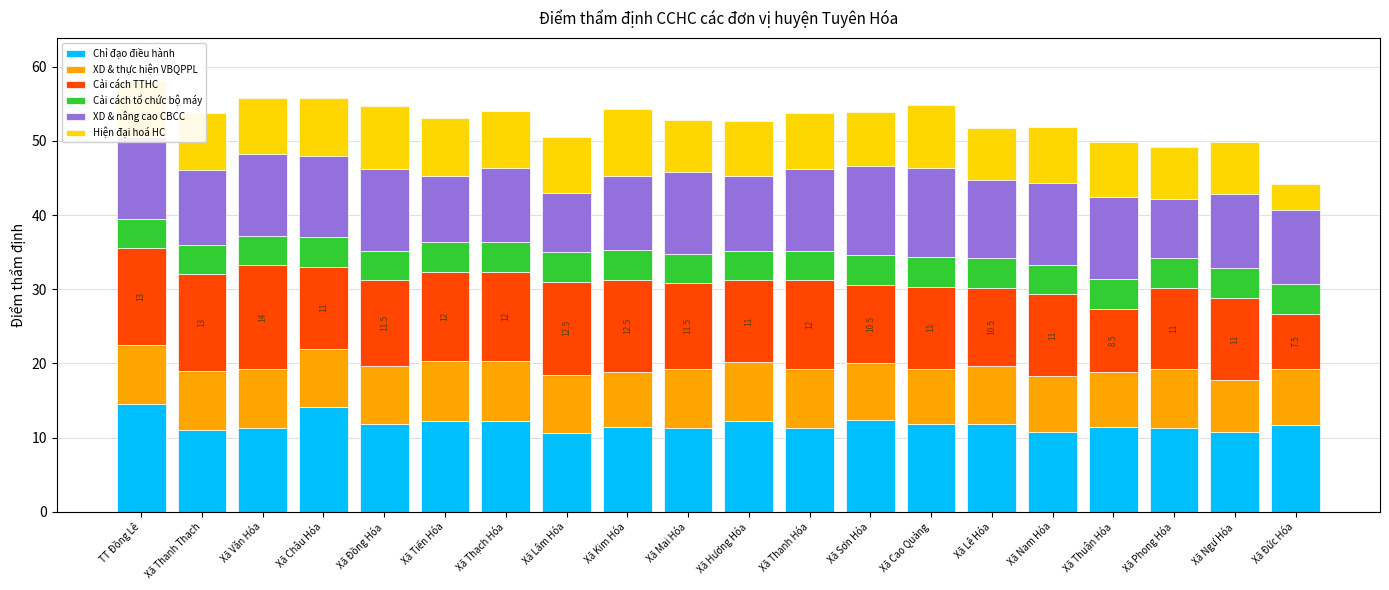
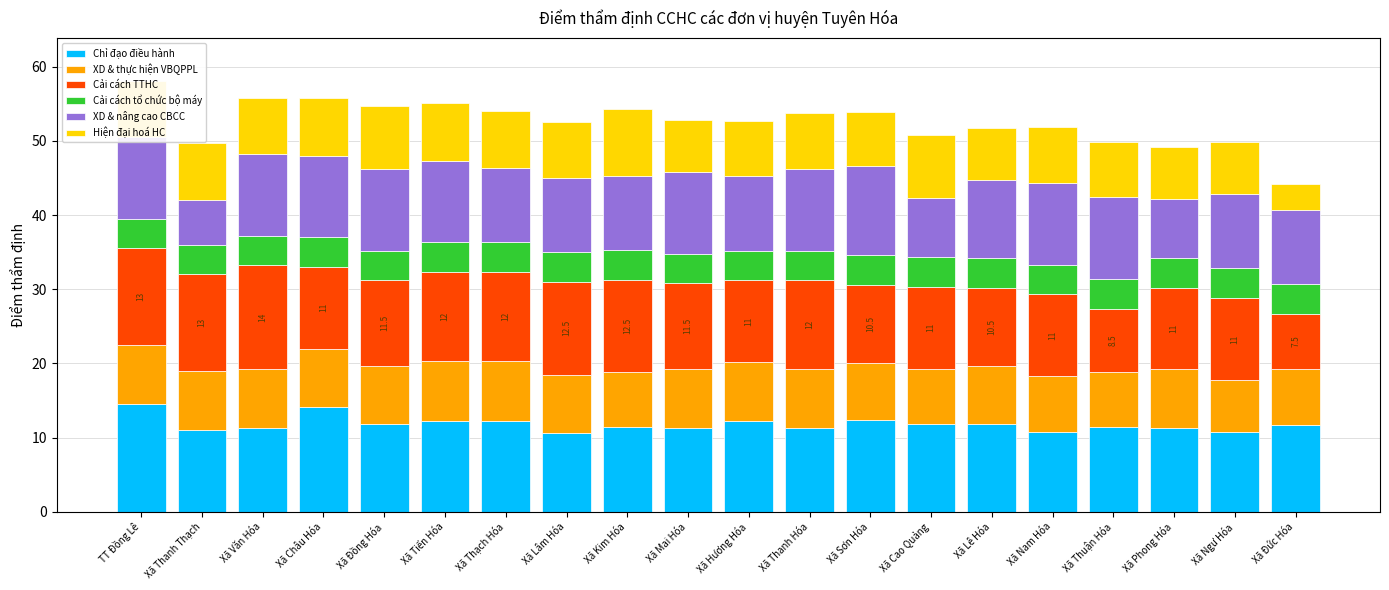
XD & nâng cao CBCC, Xã Thanh Thạch: 10 -> 6
XD & nâng cao CBCC, Xã Tiến Hóa: 9 -> 11
XD & nâng cao CBCC, Xã Lâm Hóa: 8 -> 10
XD & nâng cao CBCC, Xã Cao Quảng: 12 -> 8
